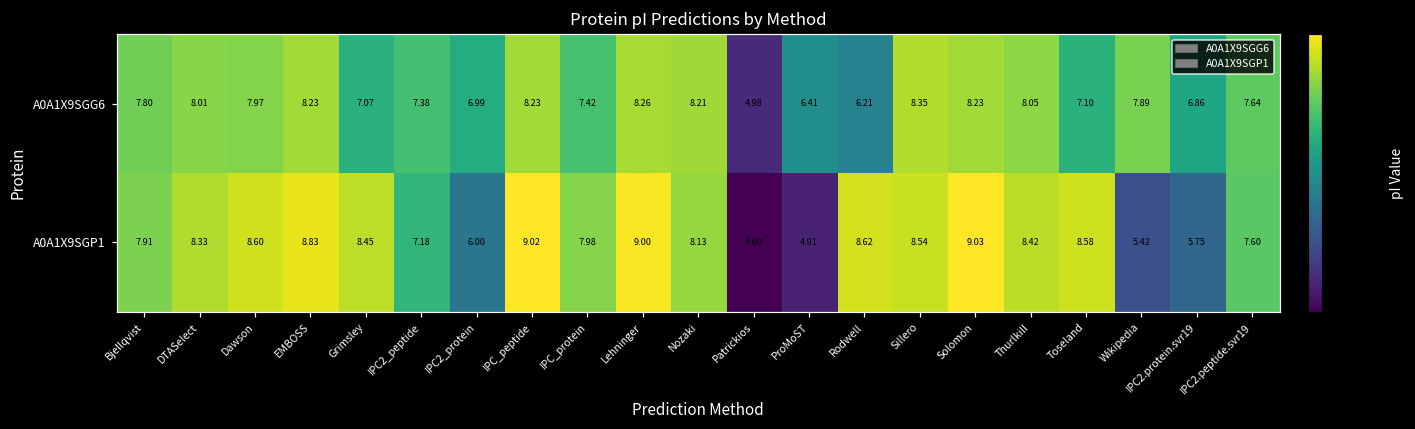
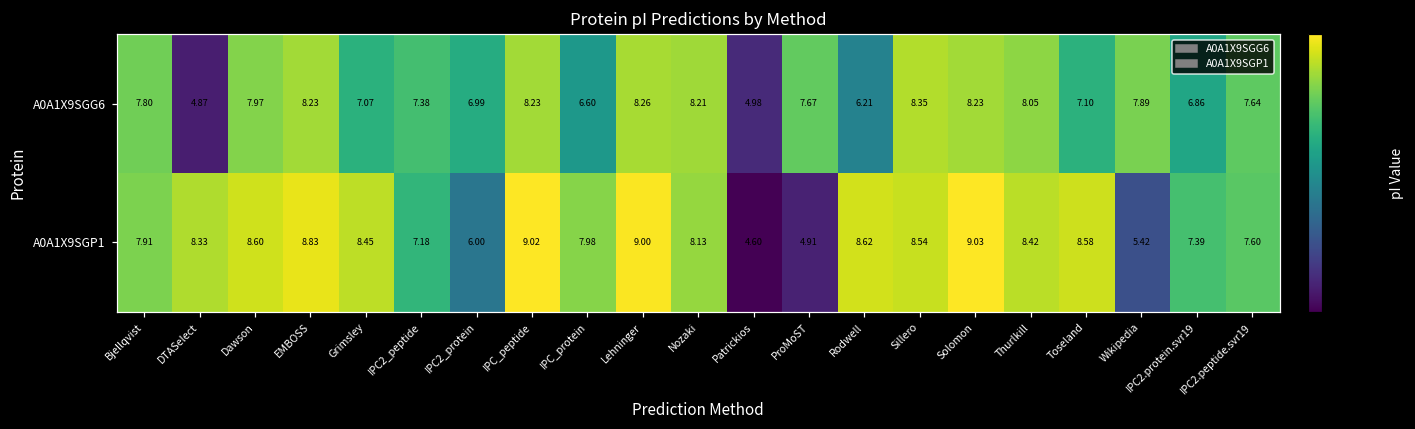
A0A1X9SGG6, DTASelect: 8.01 -> 4.87
A0A1X9SGG6, IPC_protein: 7.42 -> 6.60
A0A1X9SGG6, ProMoST: 6.41 -> 7.67
A0A1X9SGP1, IPC2.protein.svr19: 5.75 -> 7.39
